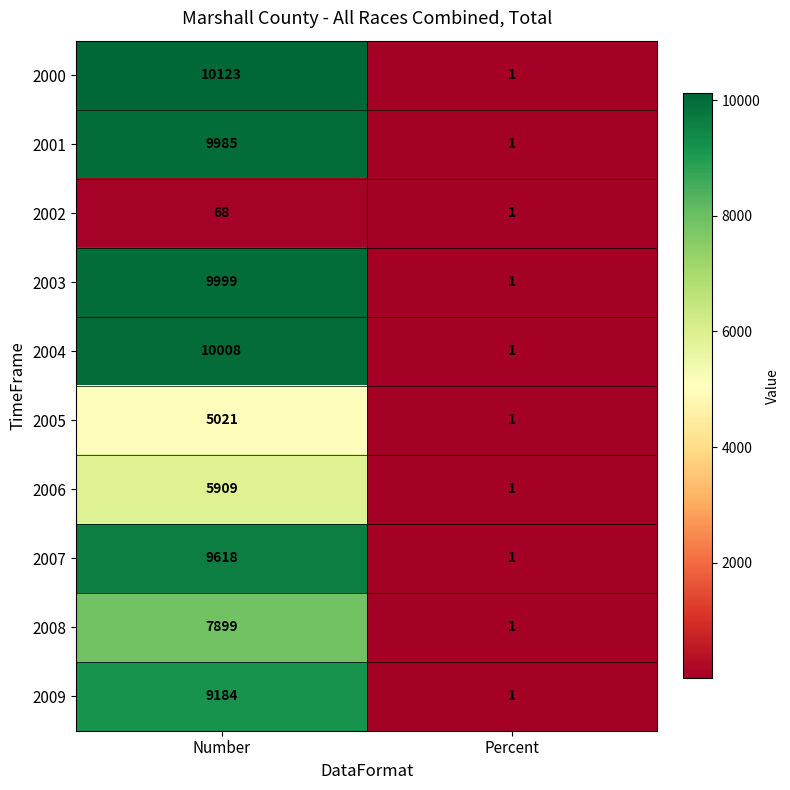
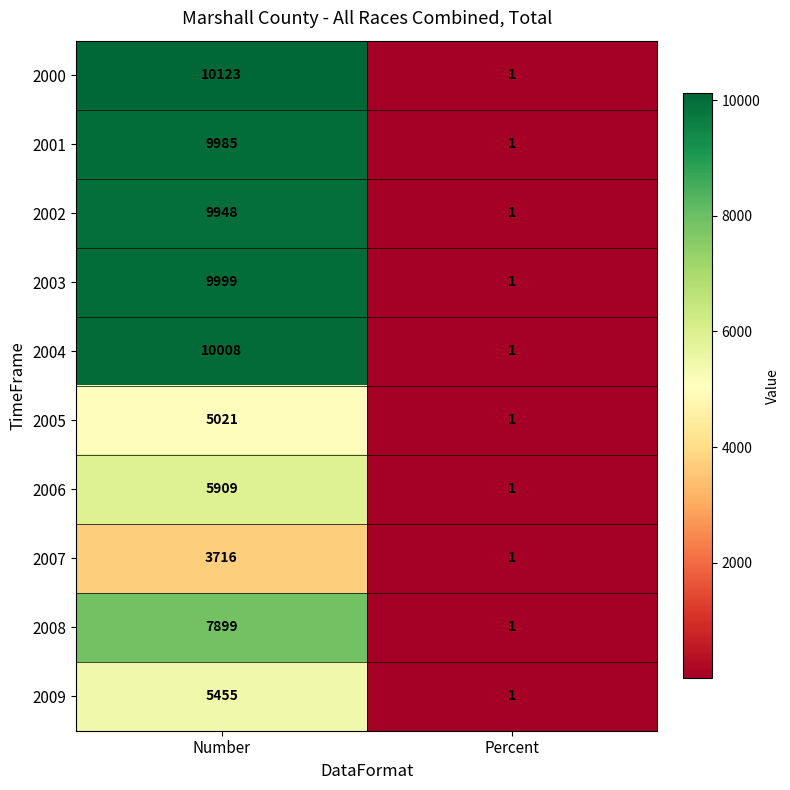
2002, Number: 68 -> 9948
2007, Number: 9618 -> 3716
2009, Number: 9184 -> 5455
